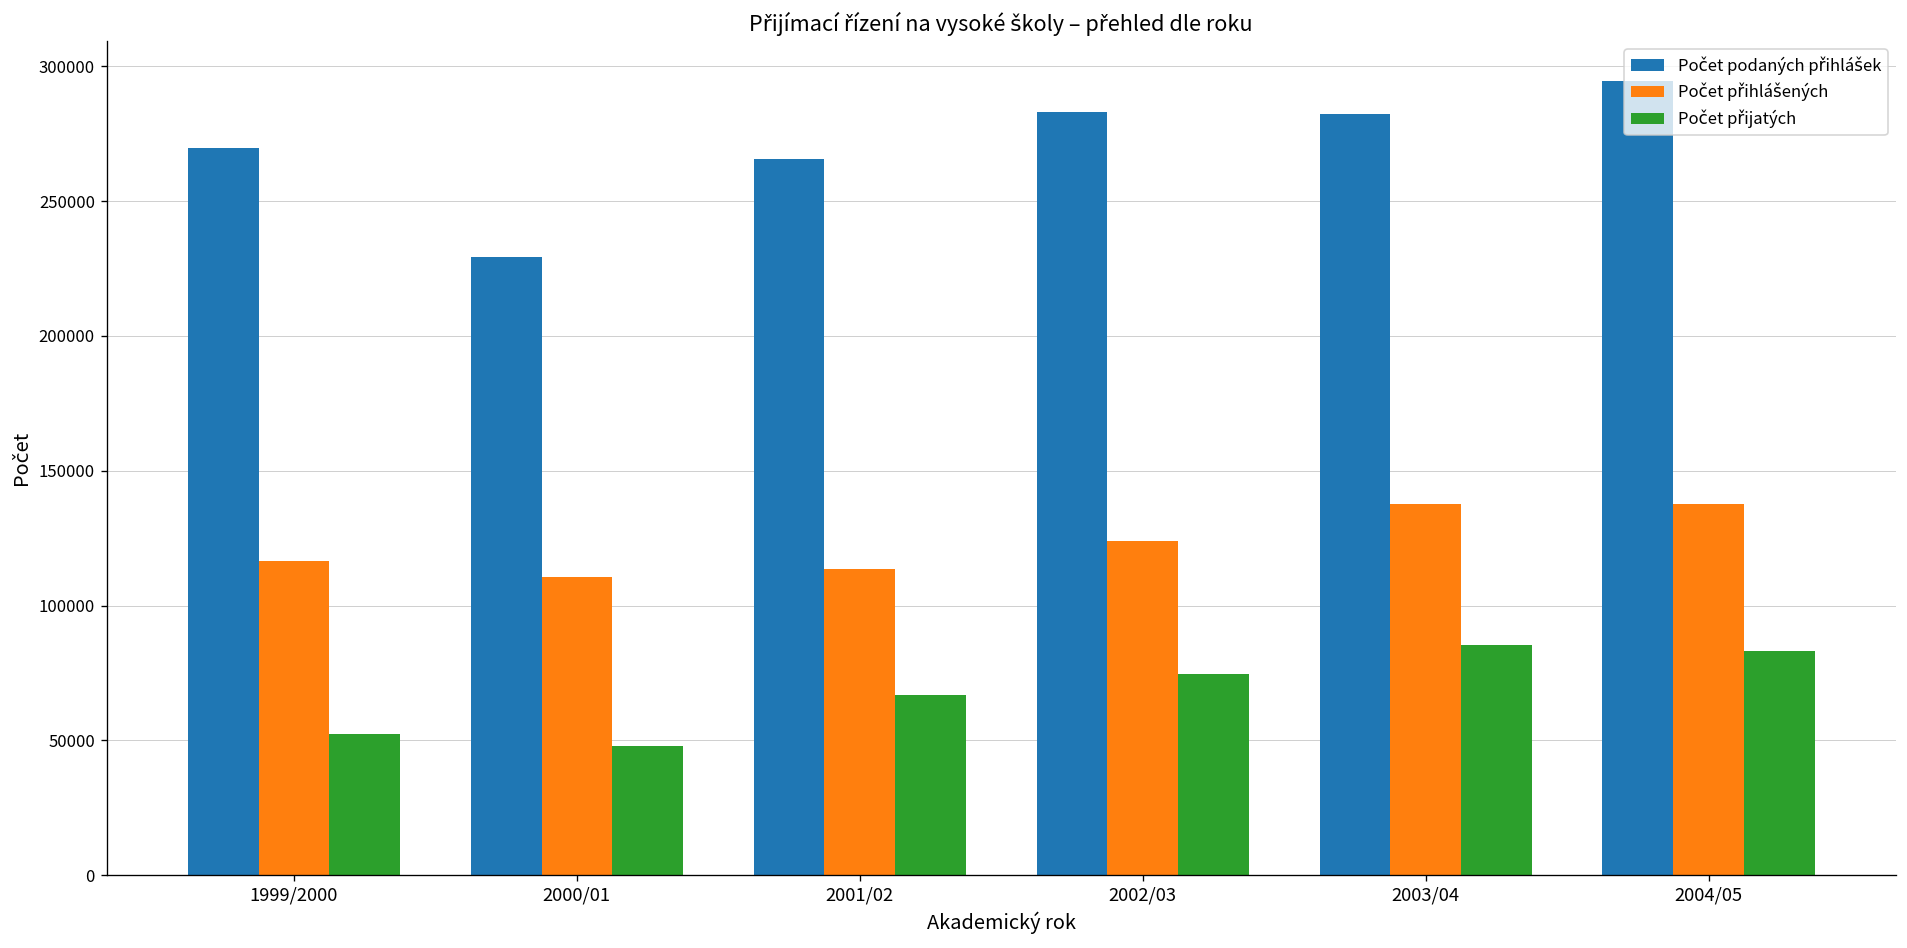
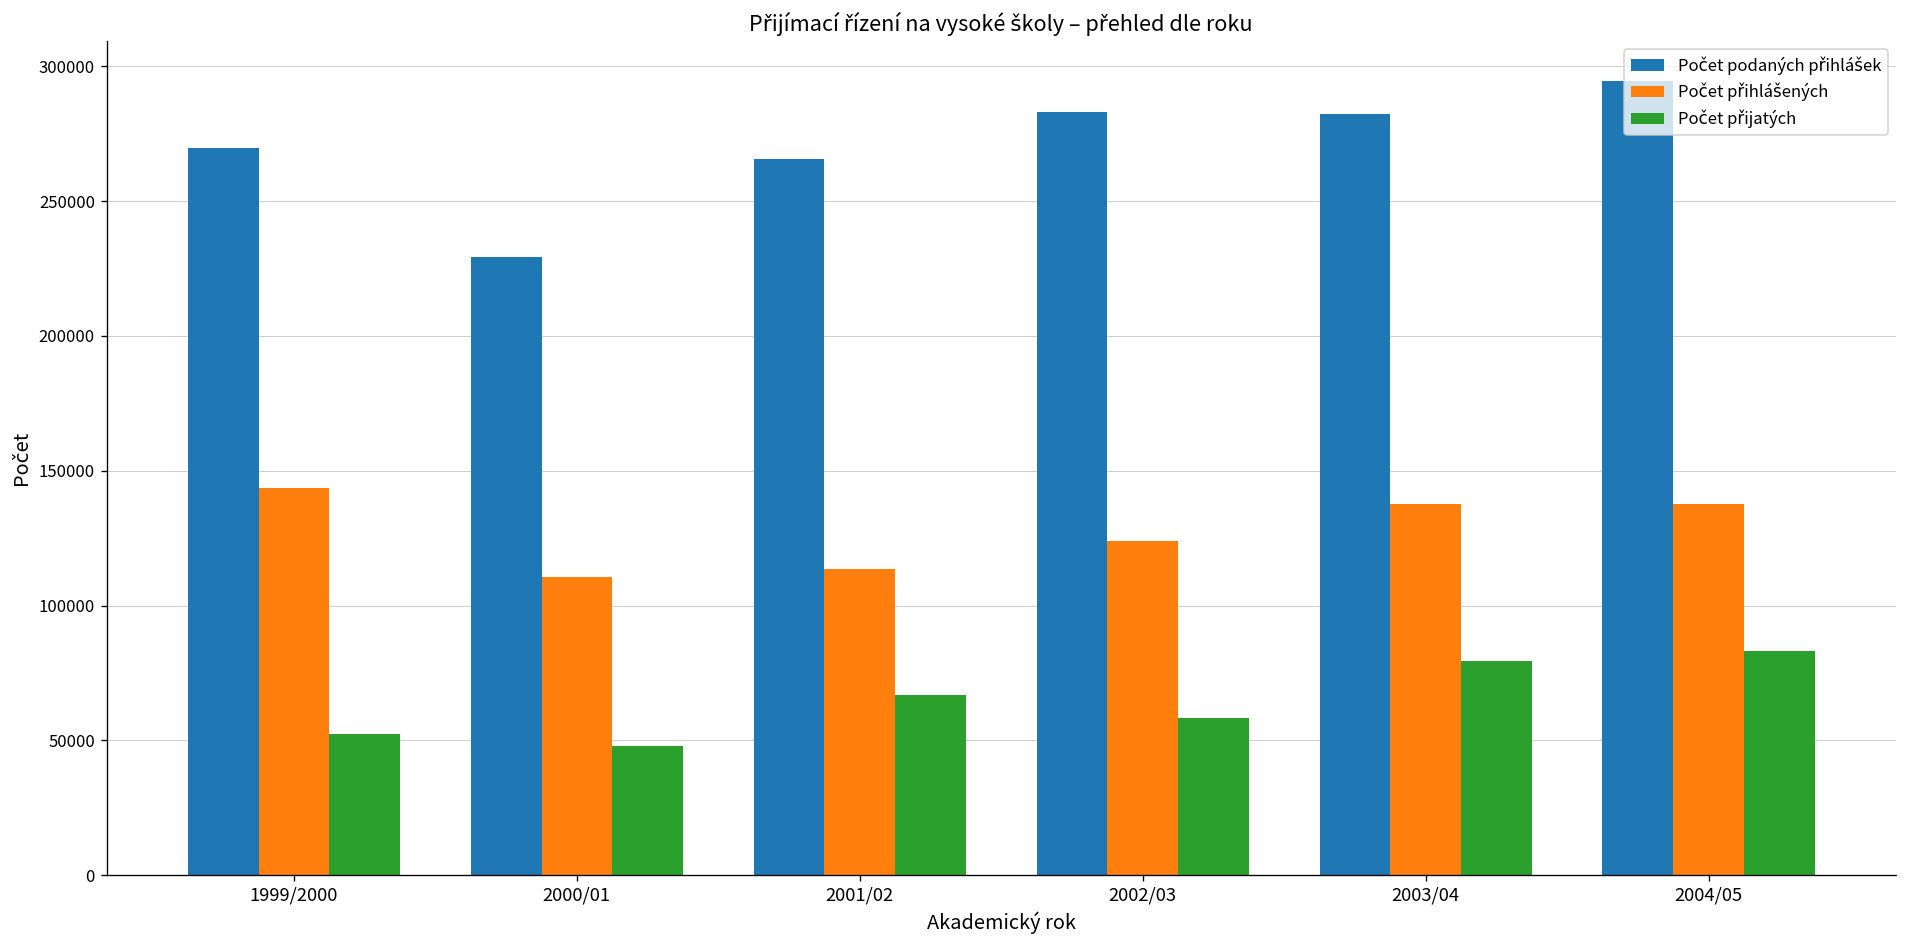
Počet přihlášených, 1999/2000: 117000 -> 144000
Počet přijatých, 2002/03: 75000 -> 58000
Počet přijatých, 2003/04: 85000 -> 79000
